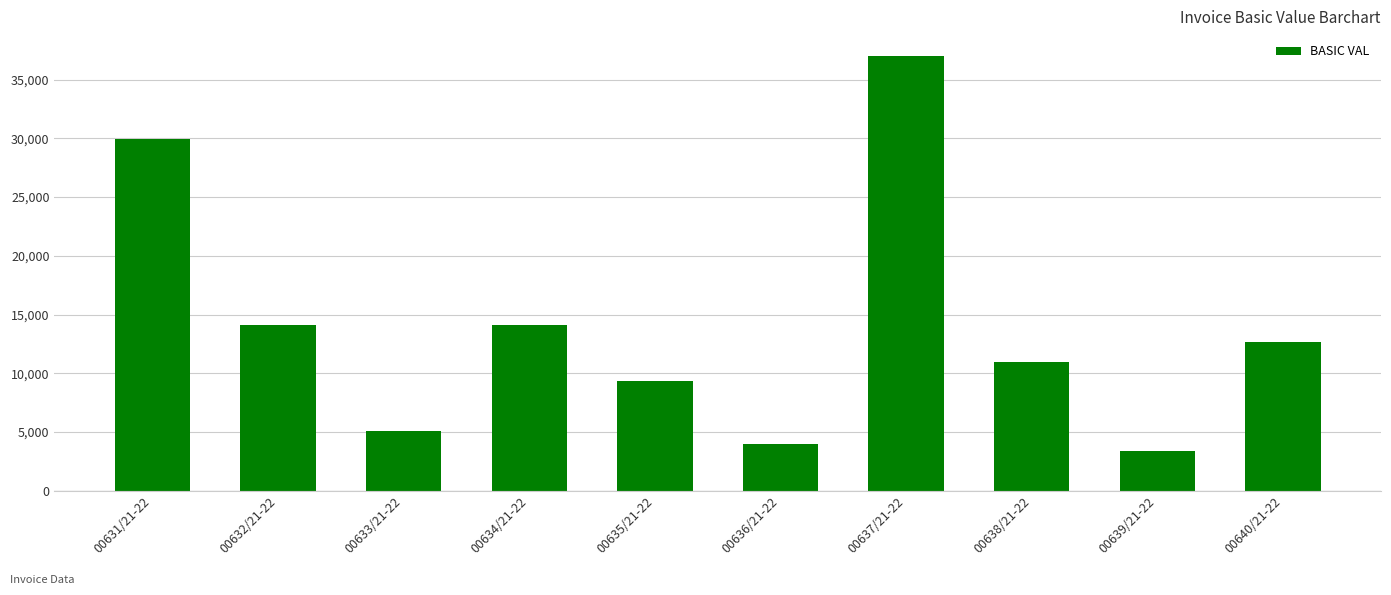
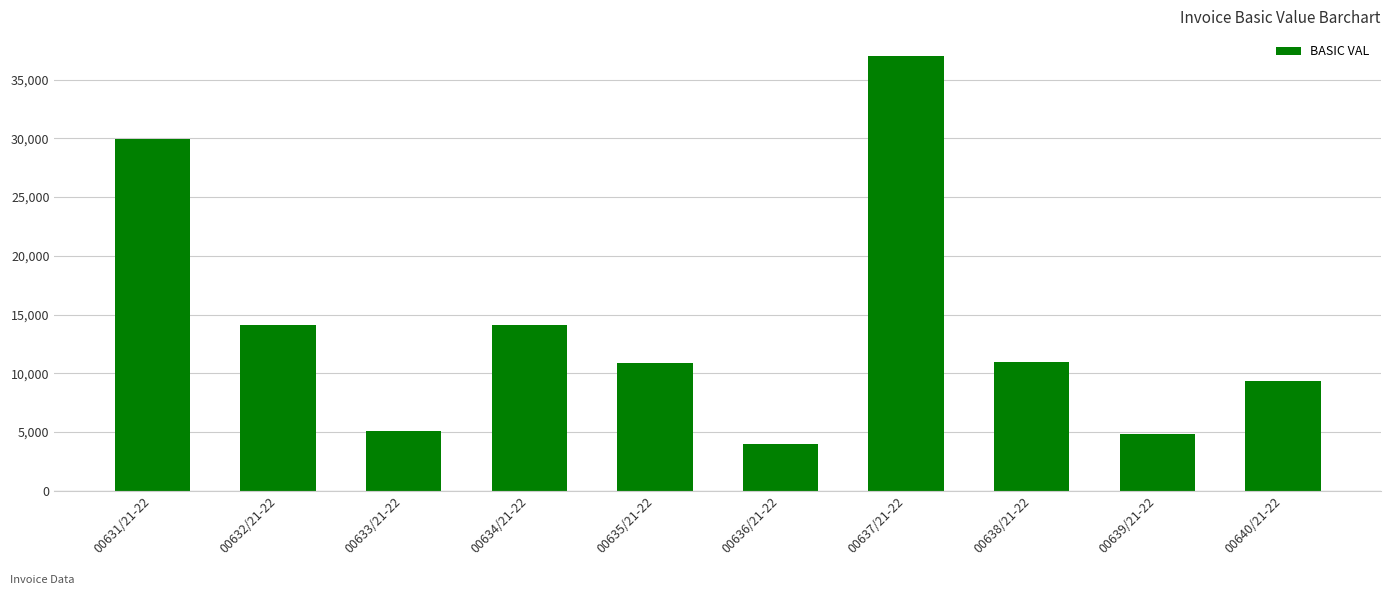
00635/21-22: 9,300 -> 10,900
00639/21-22: 3,400 -> 4,800
00640/21-22: 12,600 -> 9,300
